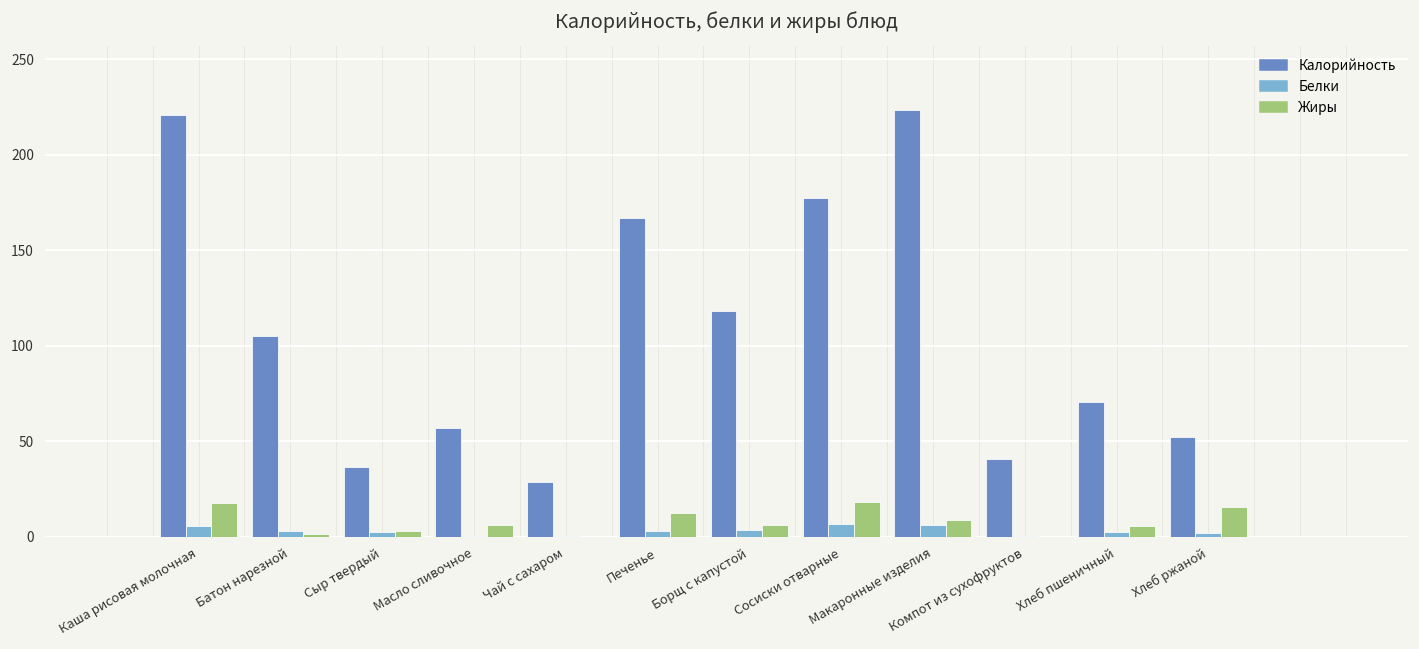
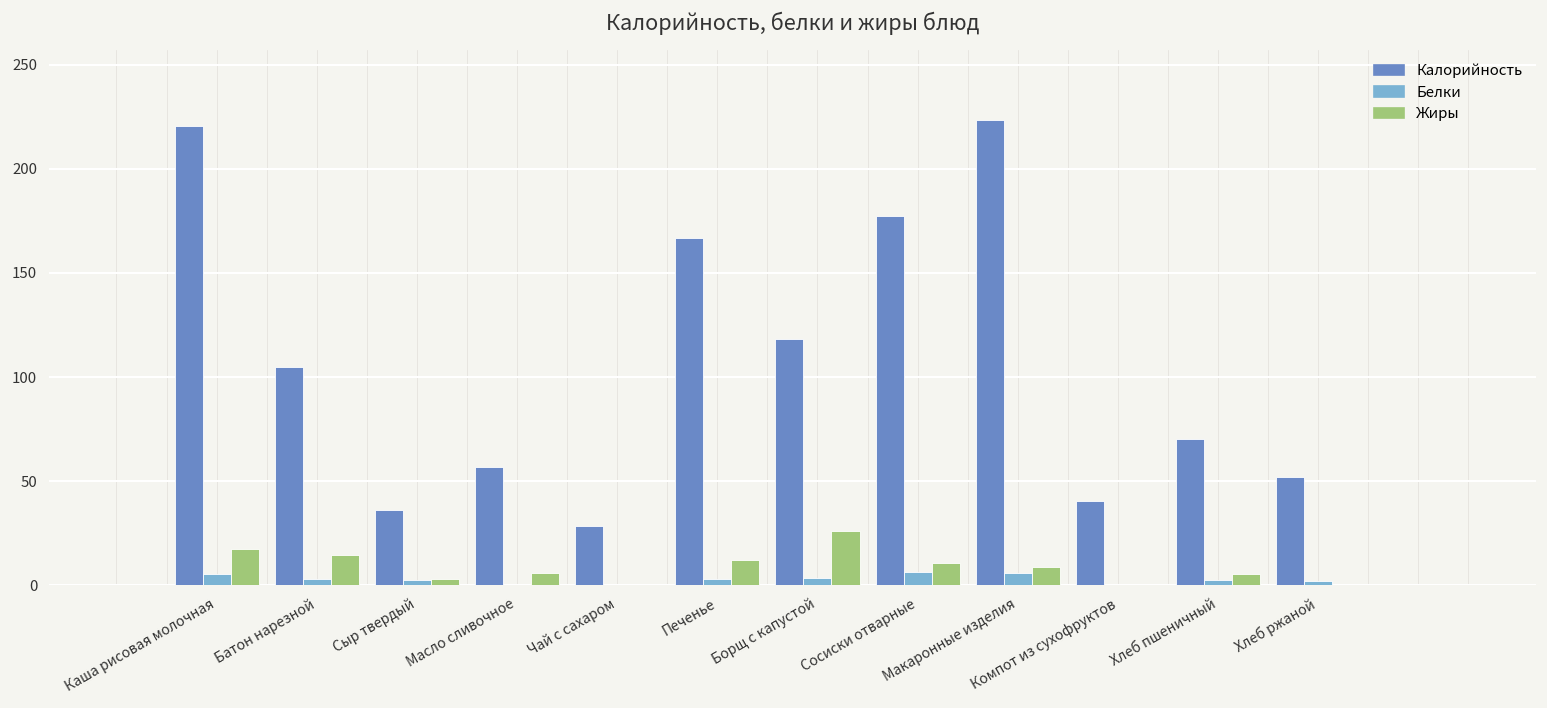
Жиры, Батон нарезной: 1 -> 14
Жиры, Борщ с капустой: 6 -> 26
Жиры, Сосиски отварные: 18 -> 11
Жиры, Хлеб ржаной: 16 -> 0
